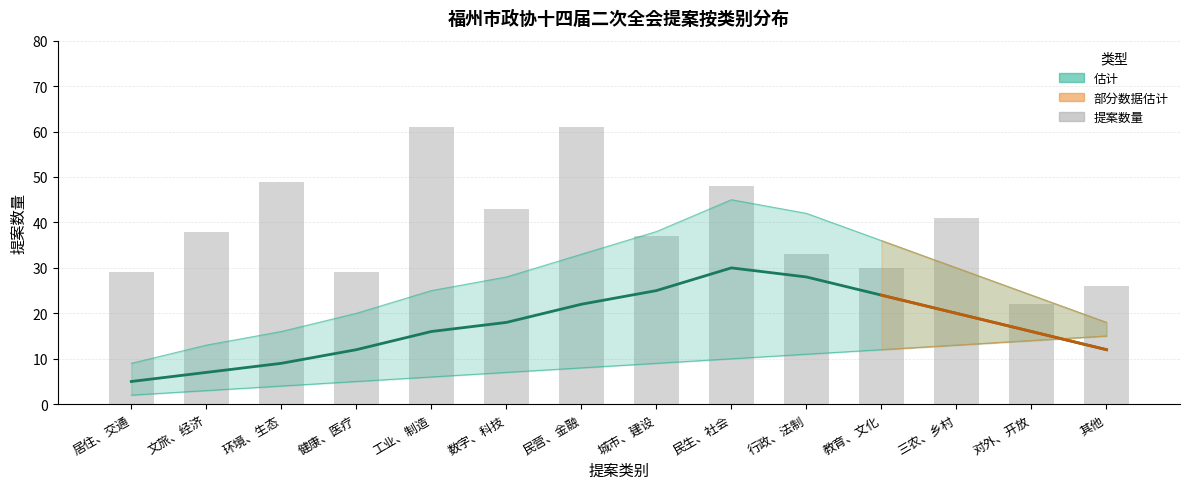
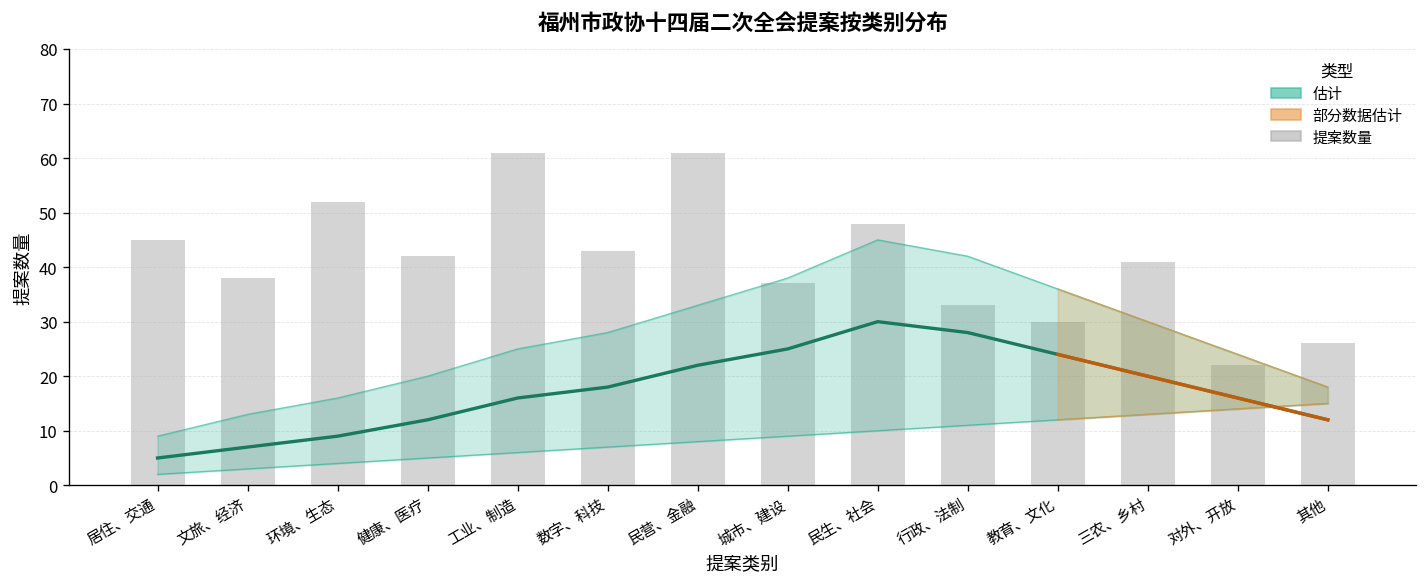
提案数量, 居住、交通: 29 -> 45
提案数量, 环境、生态: 49 -> 52
提案数量, 健康、医疗: 29 -> 42
